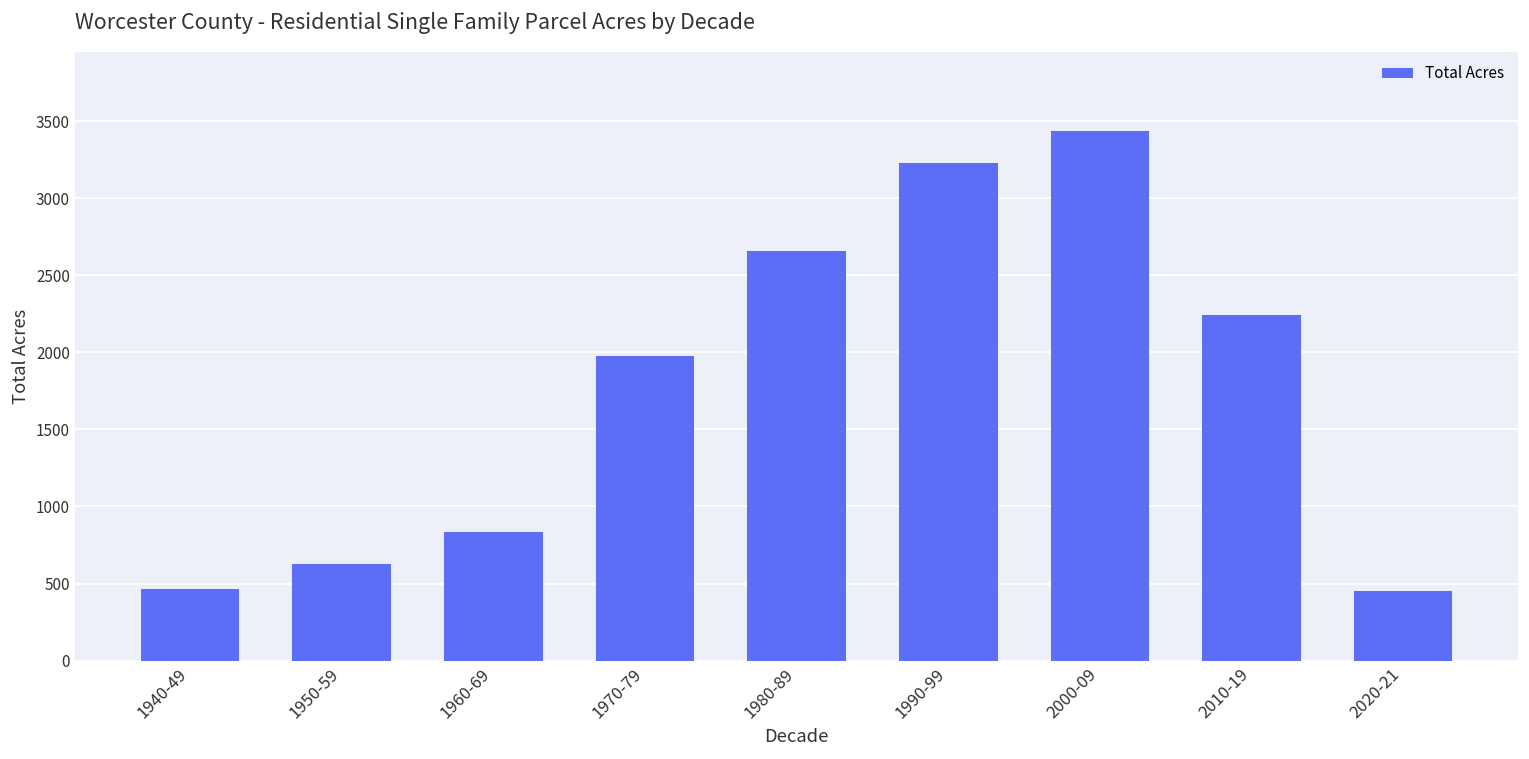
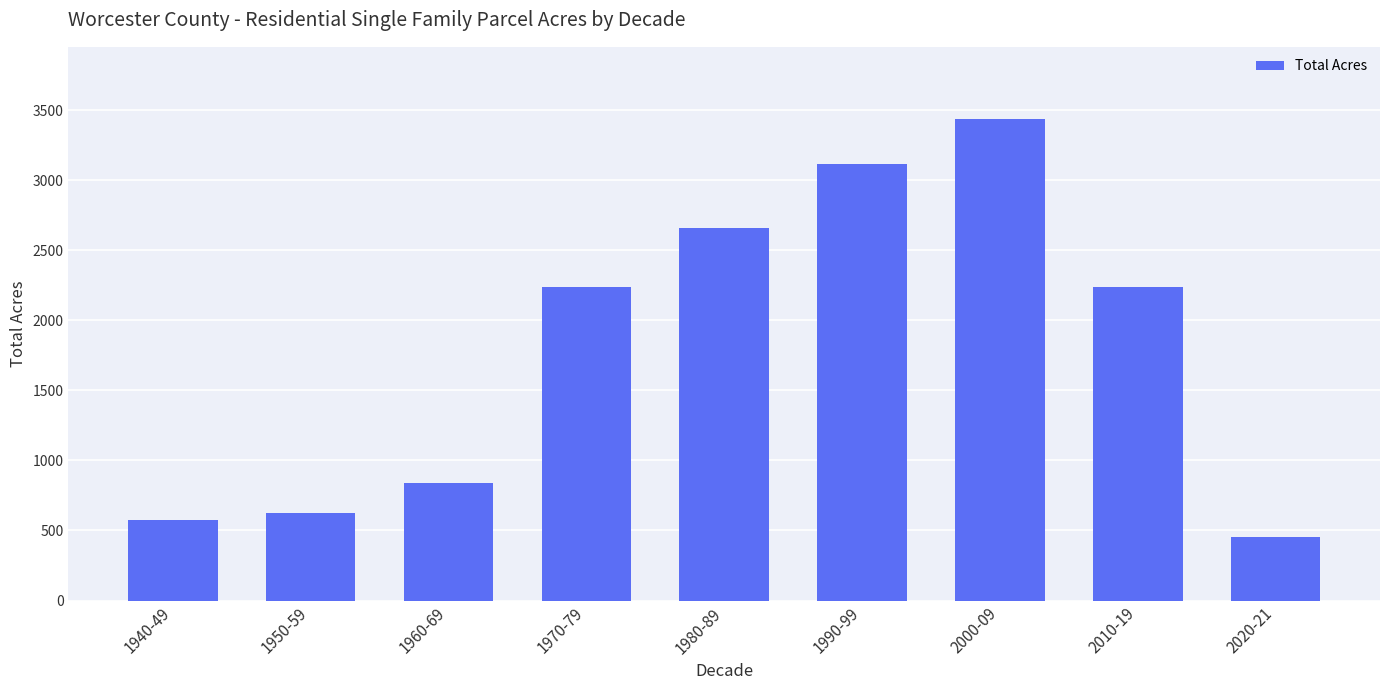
1940-49: 470 -> 570
1970-79: 1980 -> 2240
1990-99: 3230 -> 3120
